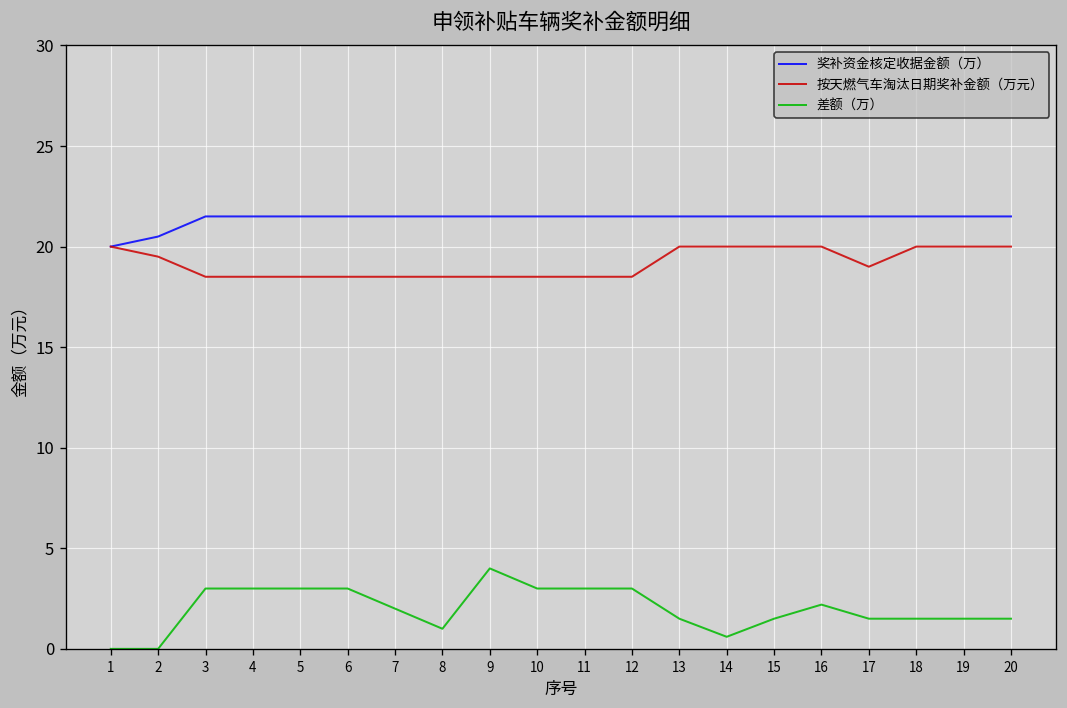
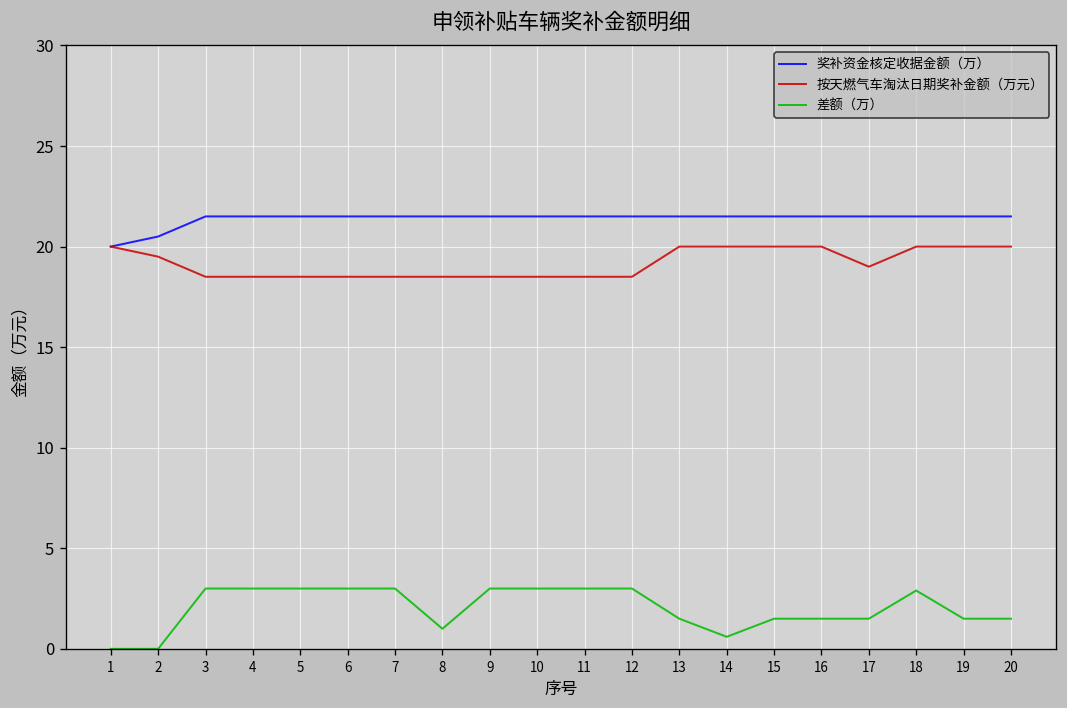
差额（万）, 7: 2 -> 3
差额（万）, 9: 4 -> 3
差额（万）, 16: 2.2 -> 1.5
差额（万）, 18: 1.5 -> 2.9
